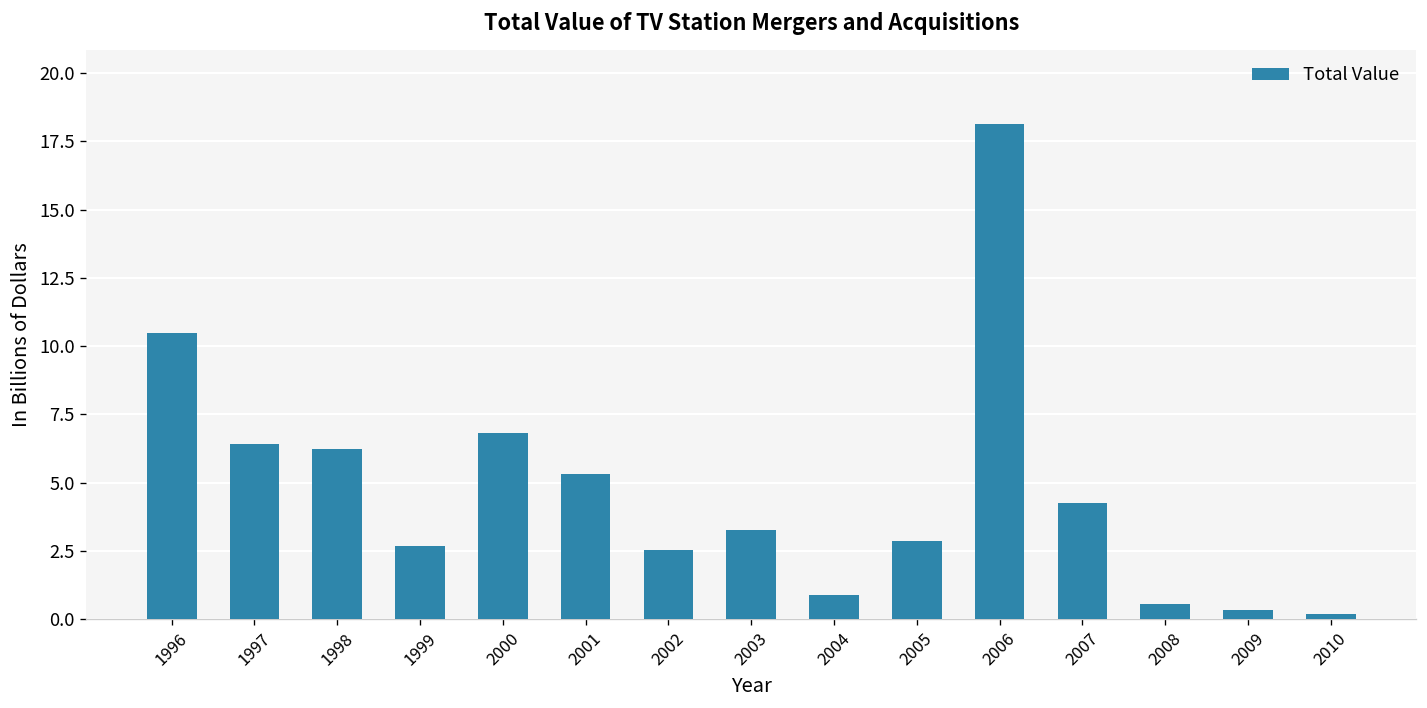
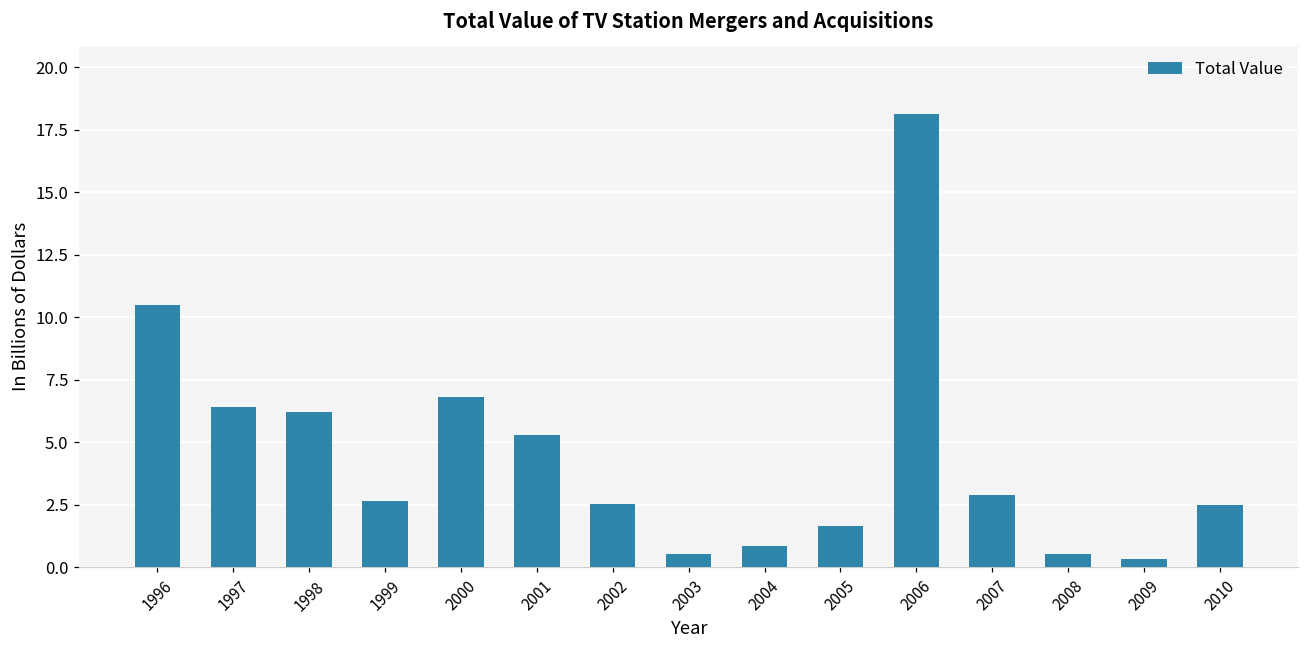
2003: 3.3 -> 0.5
2005: 2.8 -> 1.6
2007: 4.3 -> 2.9
2010: 0.2 -> 2.5
